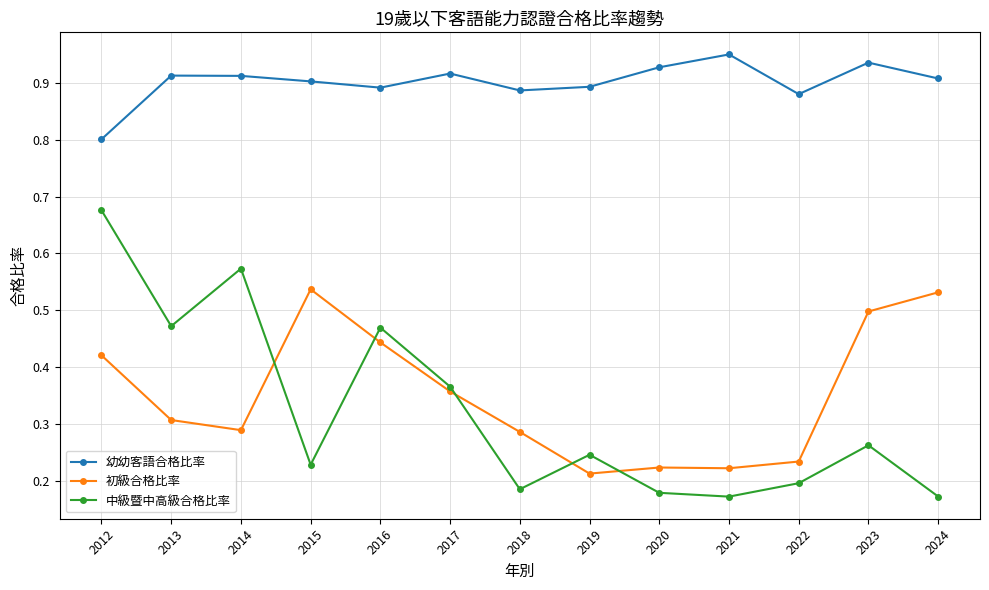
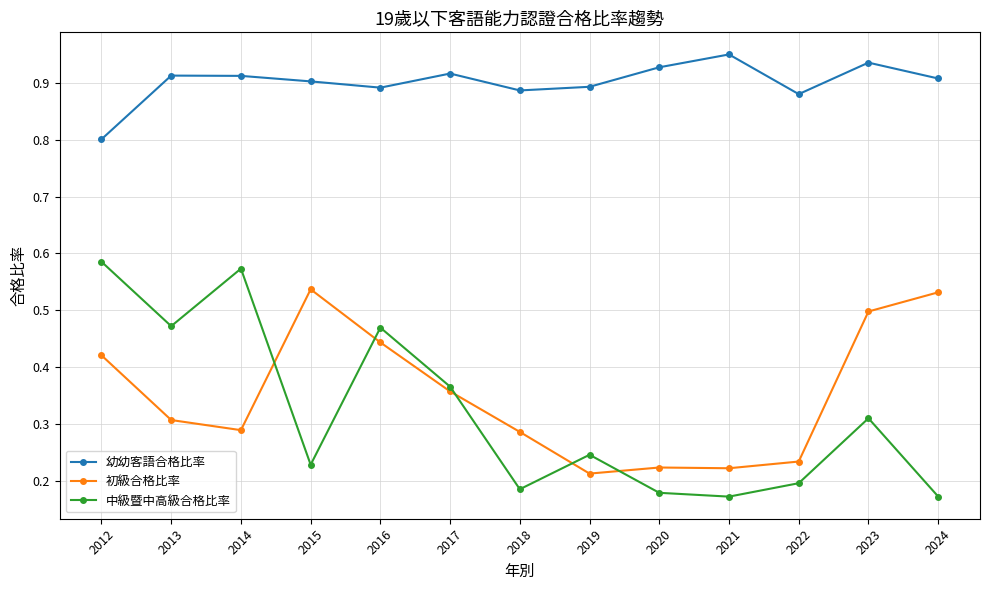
中級暨中高級合格比率, 2012: 0.68 -> 0.59
中級暨中高級合格比率, 2023: 0.26 -> 0.31
